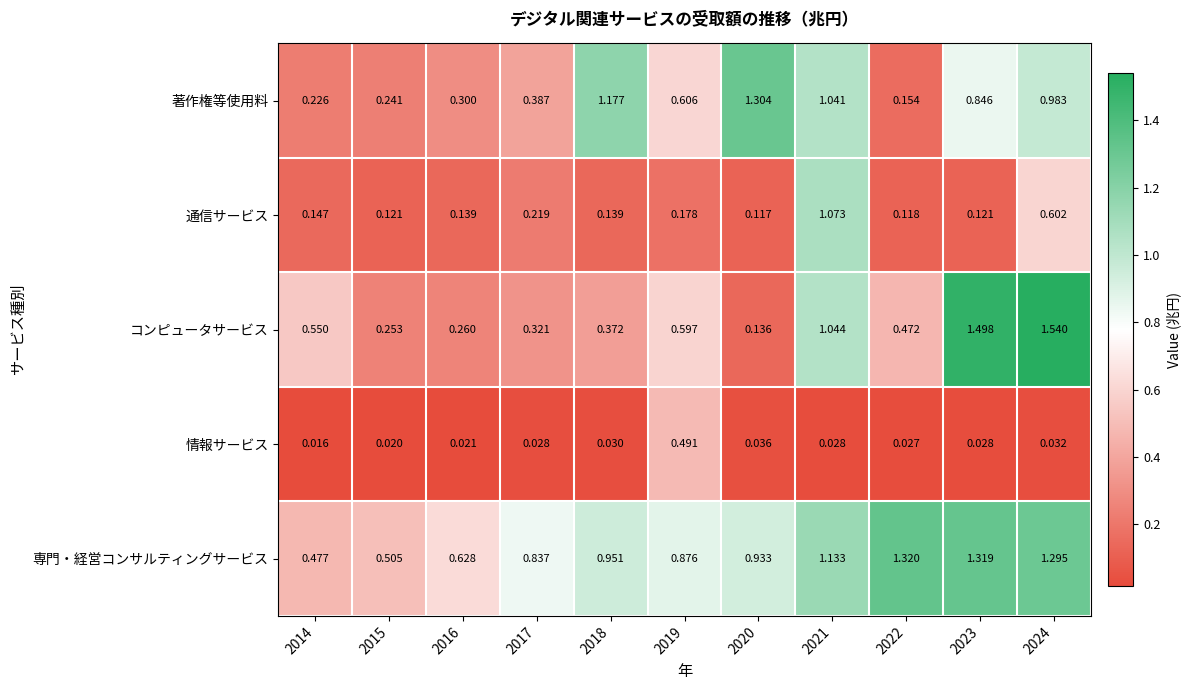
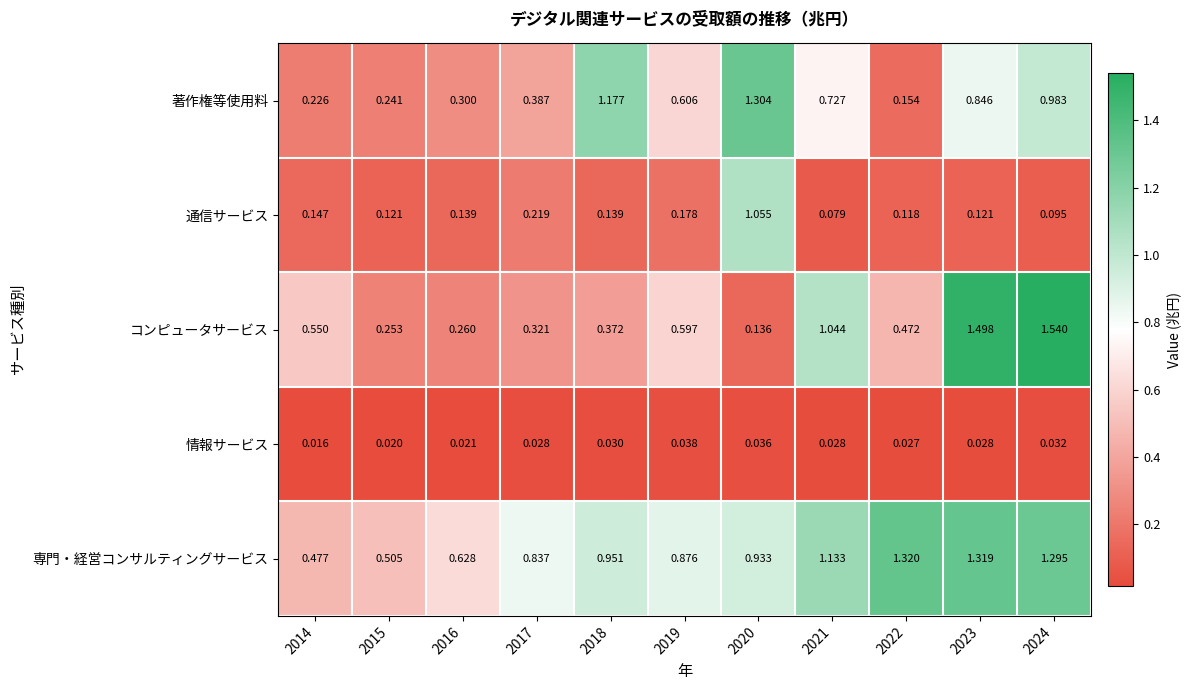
著作権等使用料, 2021: 1.041 -> 0.727
通信サービス, 2020: 0.117 -> 1.055
通信サービス, 2021: 1.073 -> 0.079
通信サービス, 2024: 0.602 -> 0.095
情報サービス, 2019: 0.491 -> 0.038
